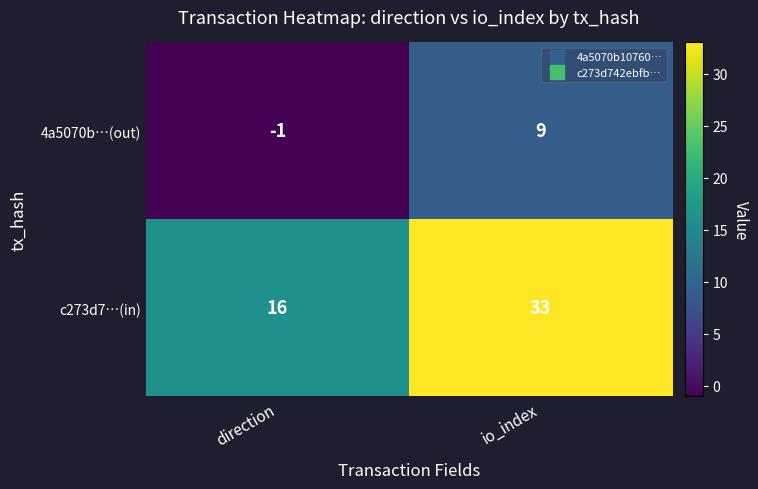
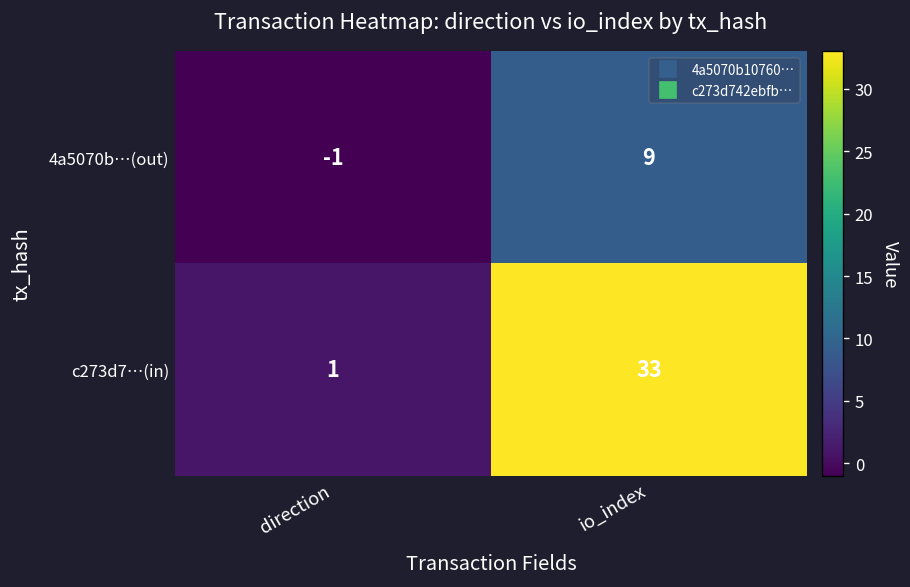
c273d7…(in), direction: 16 -> 1
